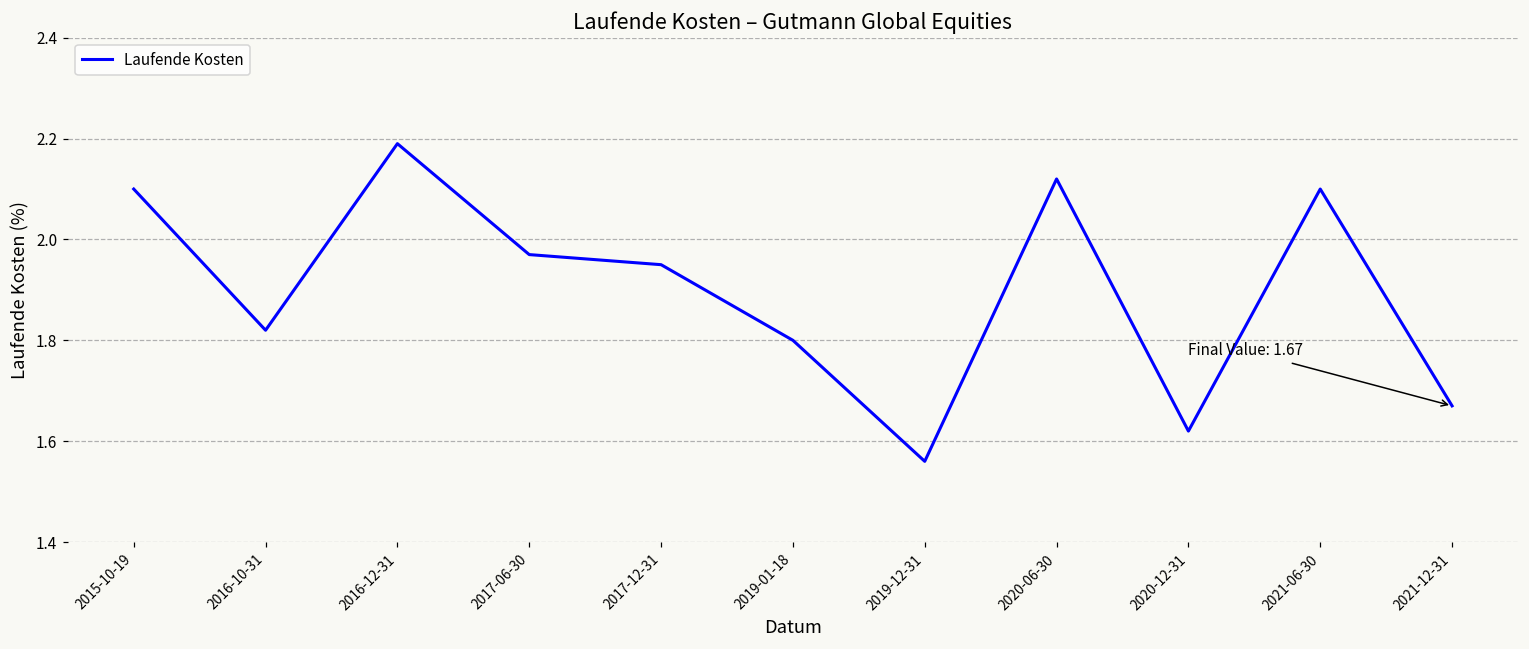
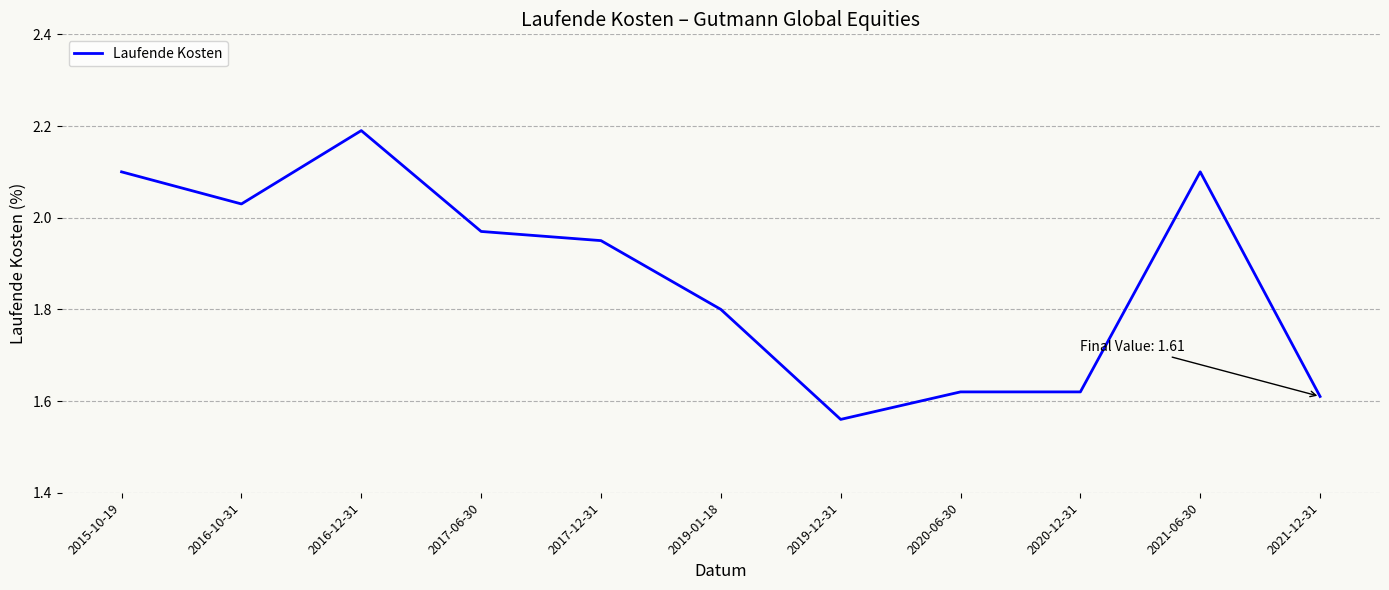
2016-10-31: 1.82 -> 2.03
2020-06-30: 2.12 -> 1.62
2021-12-31: 1.67 -> 1.61
